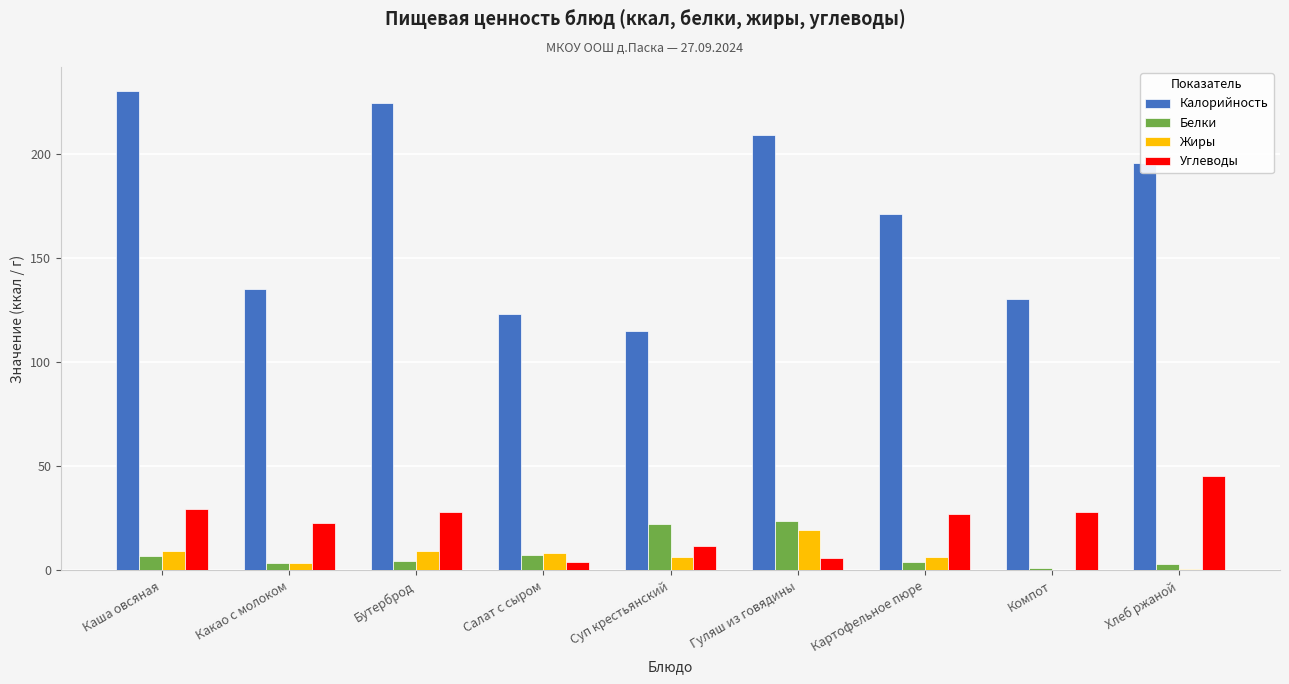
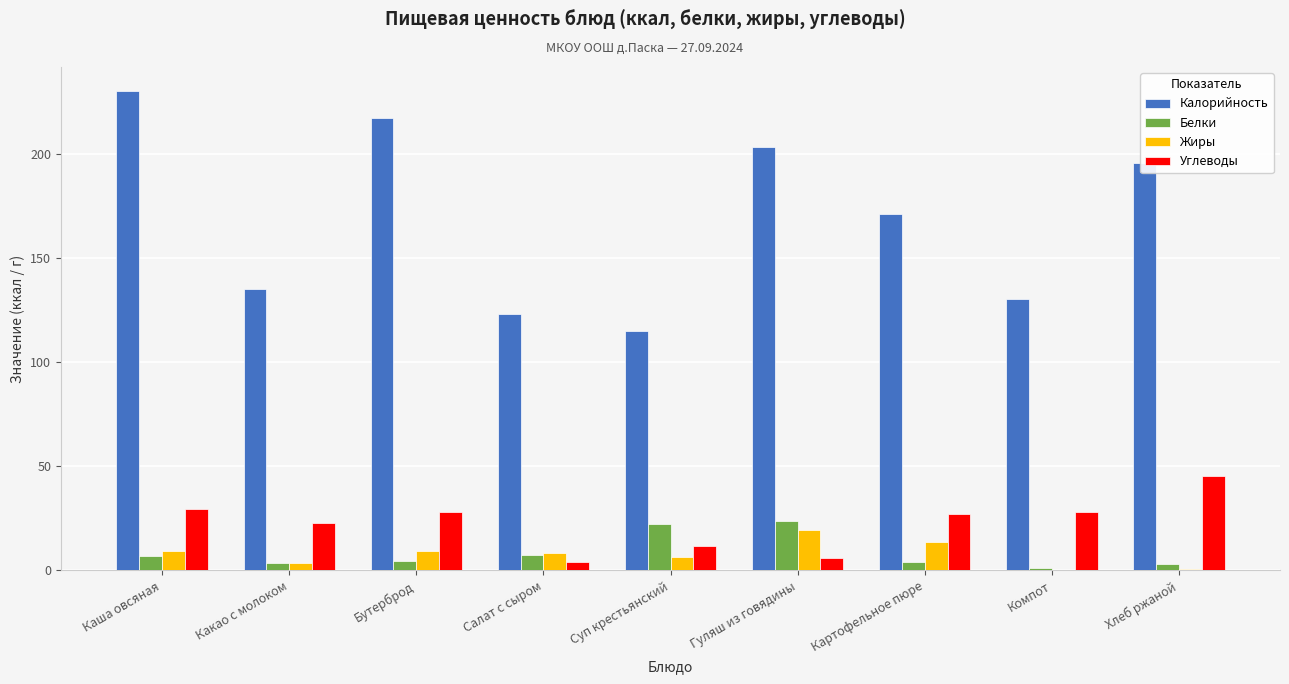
Калорийность, Бутерброд: 224 -> 217
Калорийность, Гуляш из говядины: 209 -> 203
Жиры, Картофельное пюре: 7 -> 14
